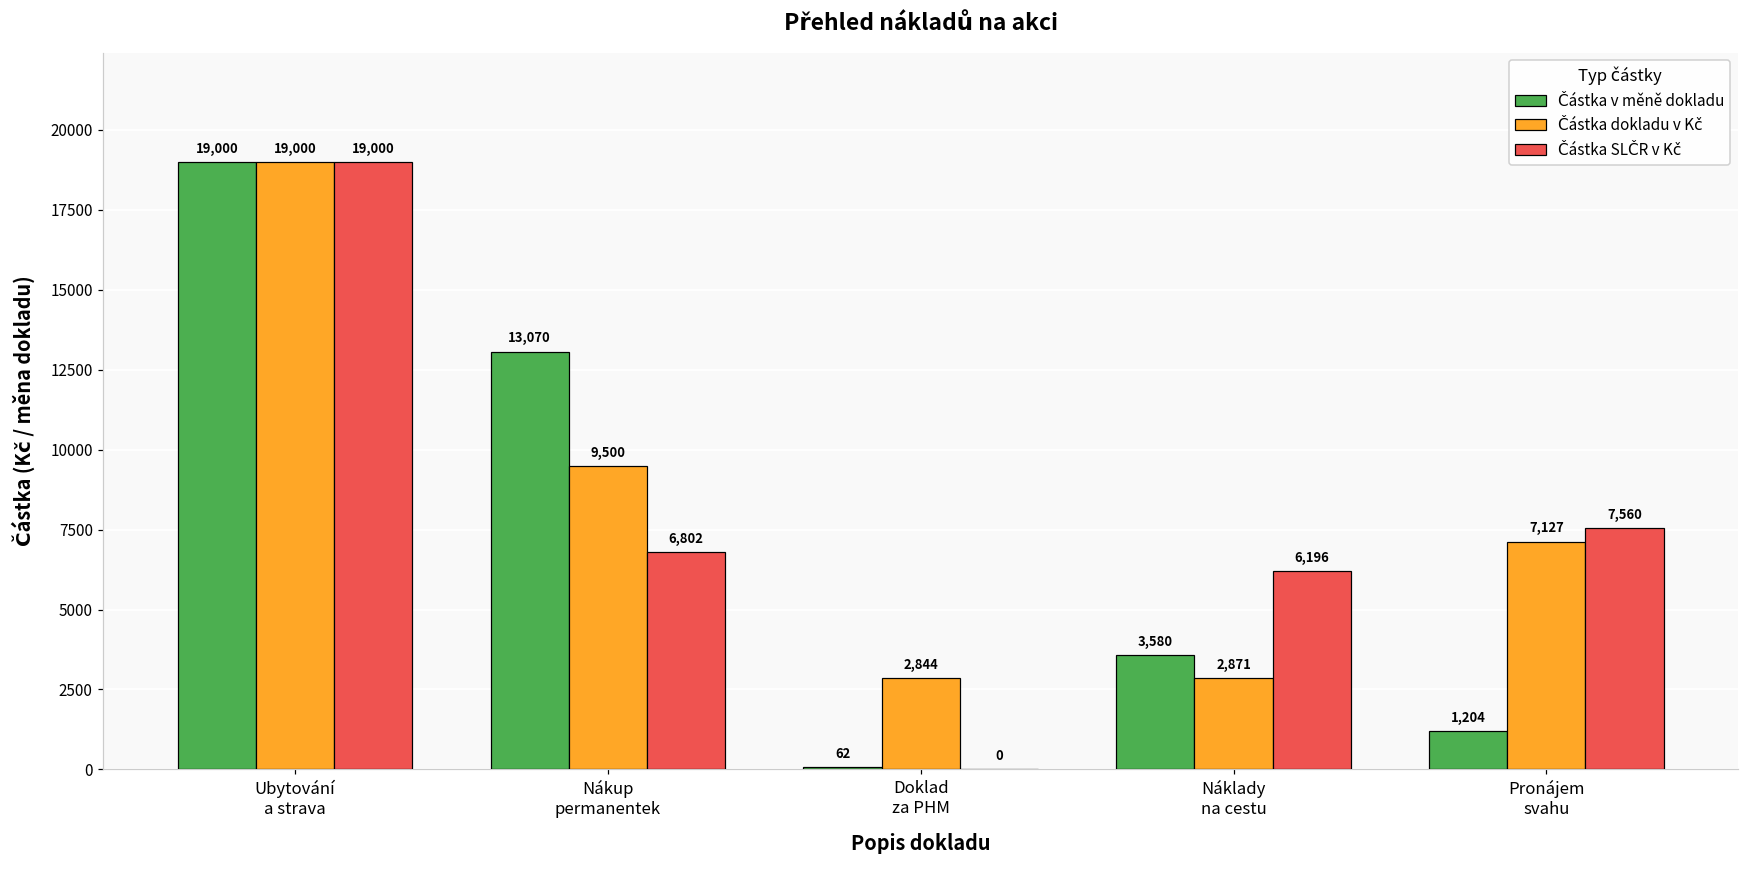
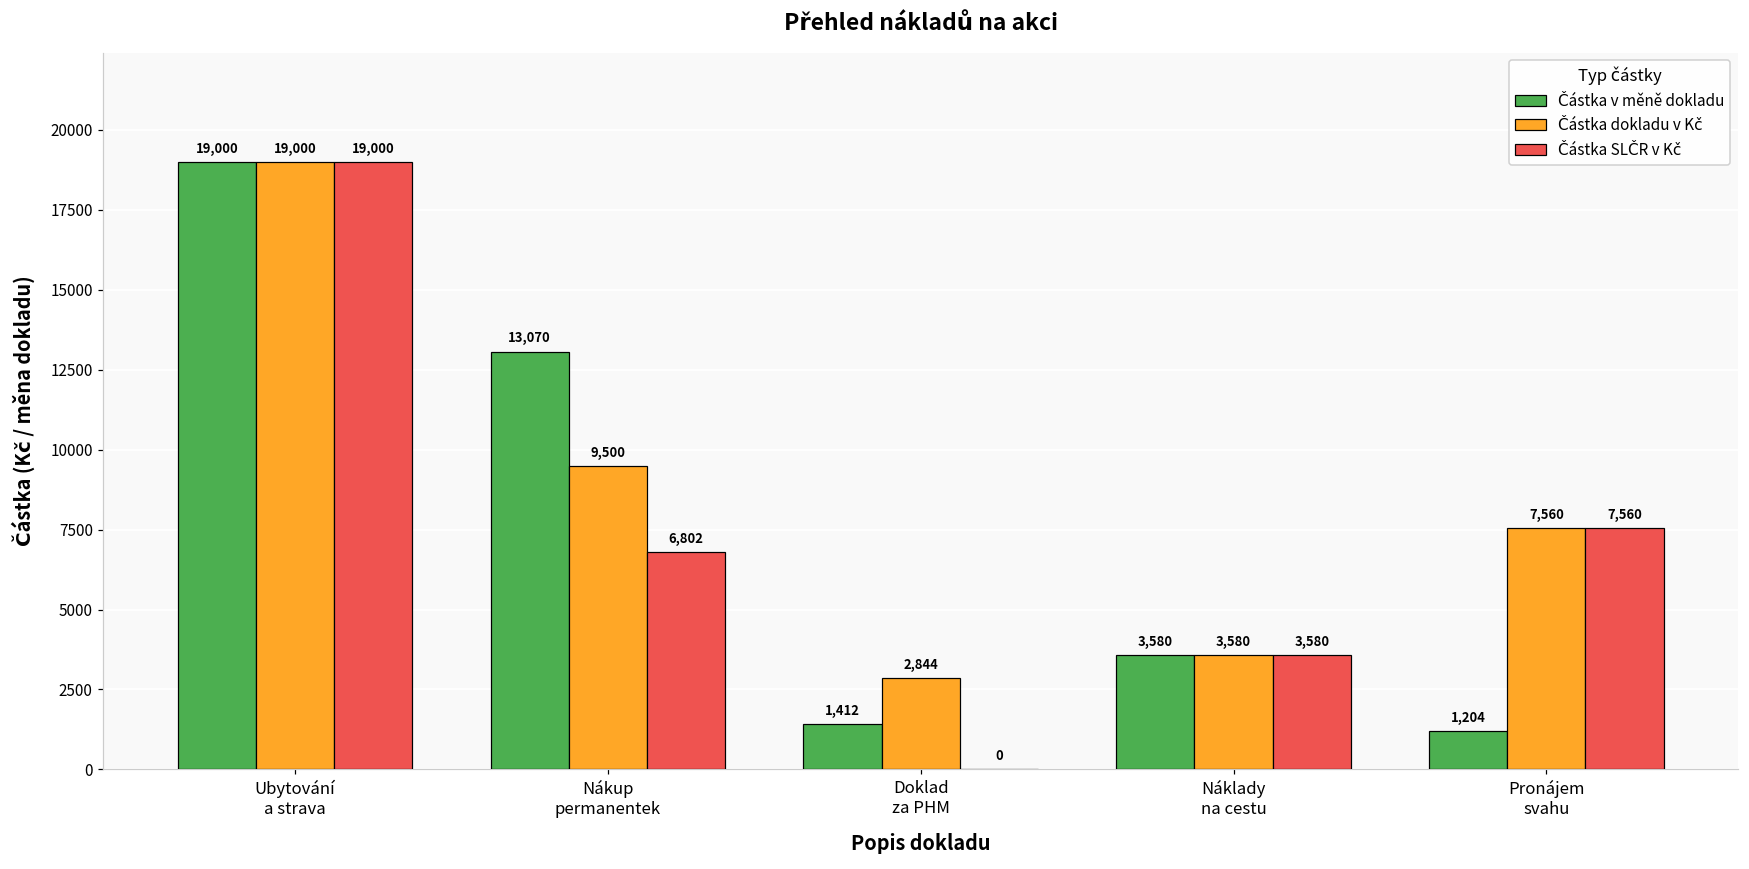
Částka v měně dokladu, Doklad za PHM: 62 -> 1,412
Částka dokladu v Kč, Náklady na cestu: 2,871 -> 3,580
Částka SLČR v Kč, Náklady na cestu: 6,196 -> 3,580
Částka dokladu v Kč, Pronájem svahu: 7,127 -> 7,560
